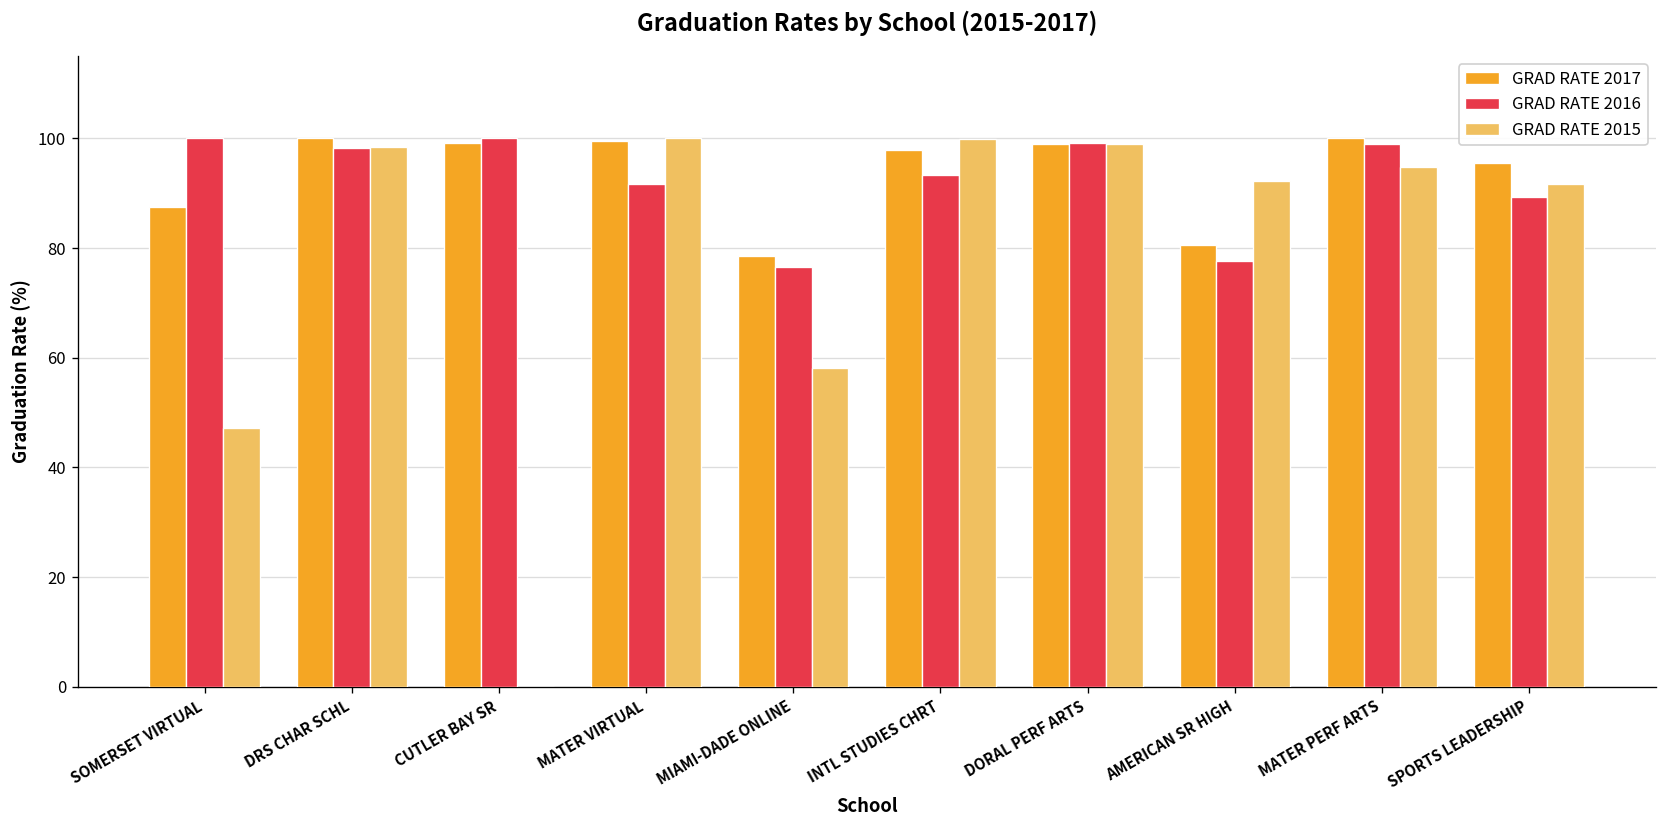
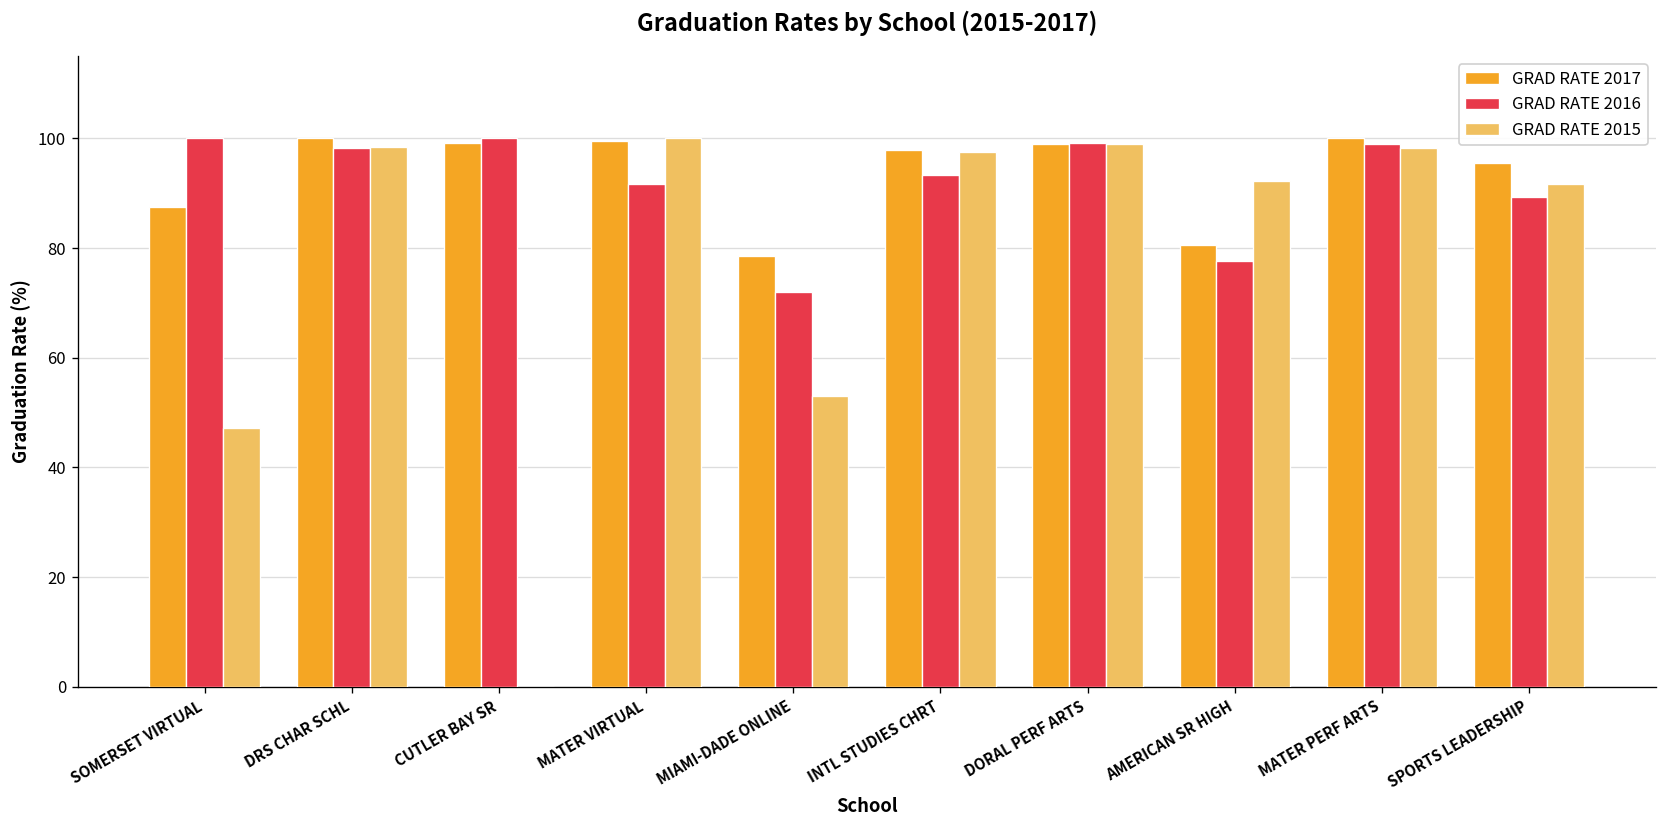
GRAD RATE 2016, MIAMI-DADE ONLINE: 77 -> 72
GRAD RATE 2015, MIAMI-DADE ONLINE: 58 -> 53
GRAD RATE 2015, INTL STUDIES CHRT: 100 -> 98
GRAD RATE 2015, MATER PERF ARTS: 95 -> 98
